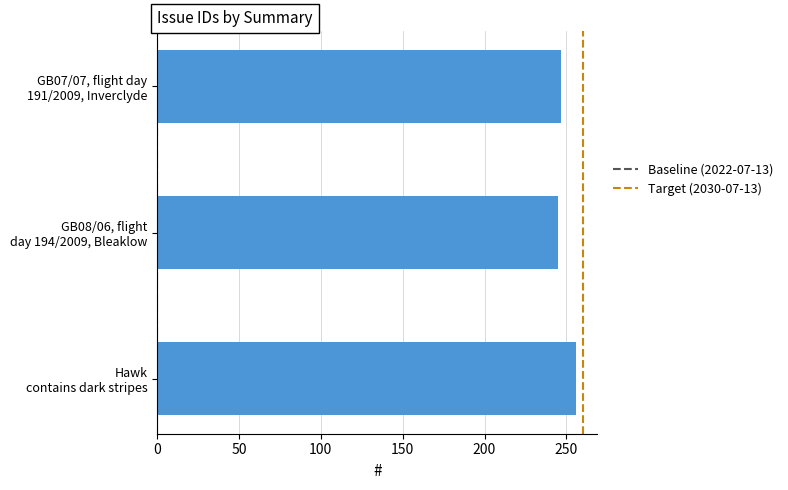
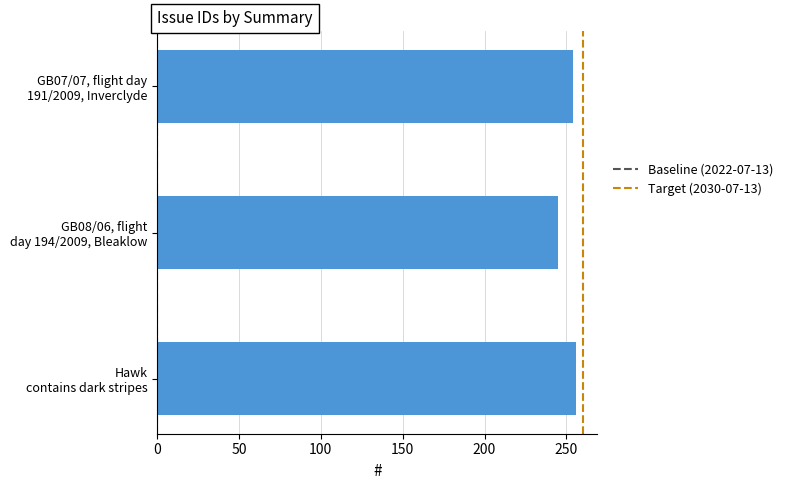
GB07/07, flight day 191/2009, Inverclyde: 247 -> 254
